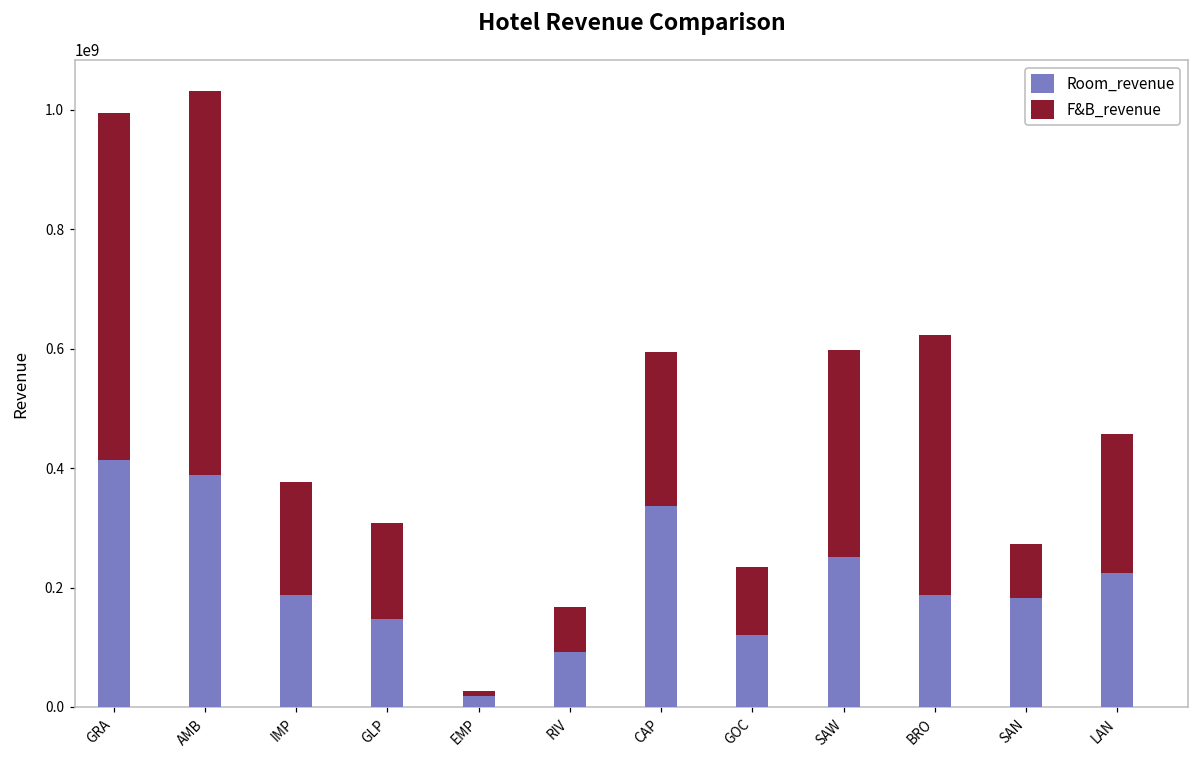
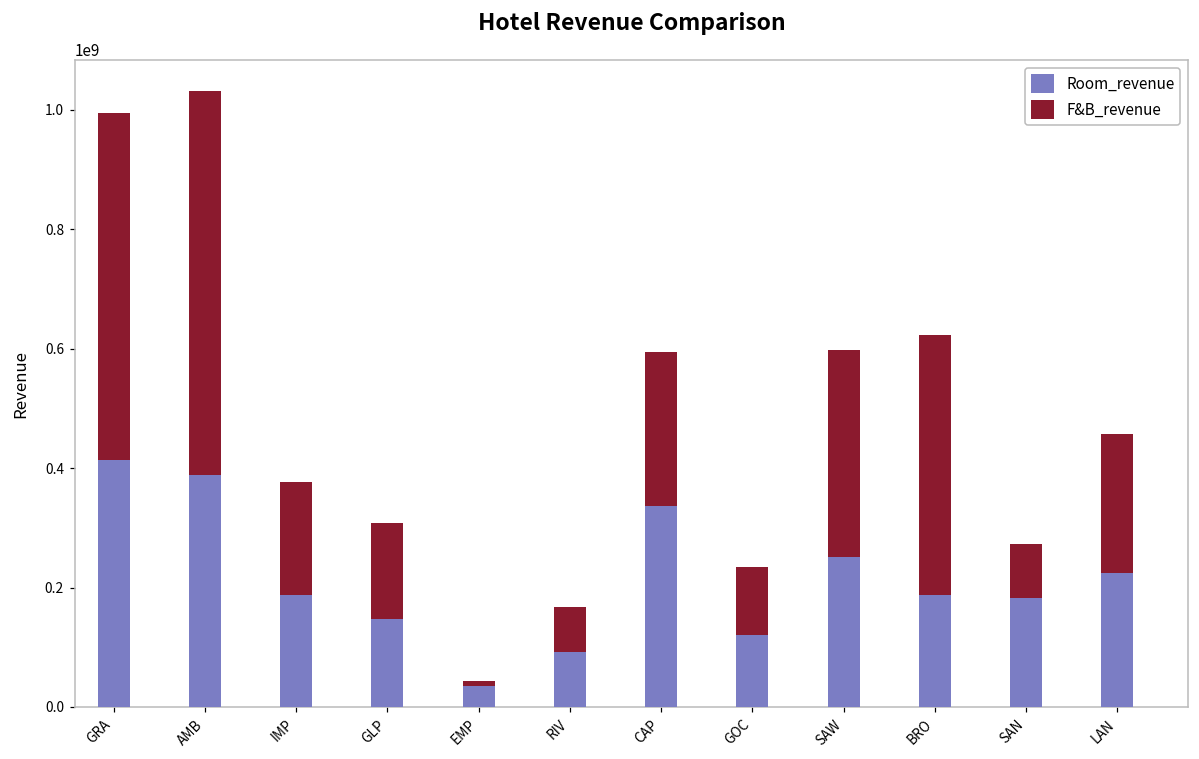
Room_revenue, EMP: 20000000 -> 30000000
